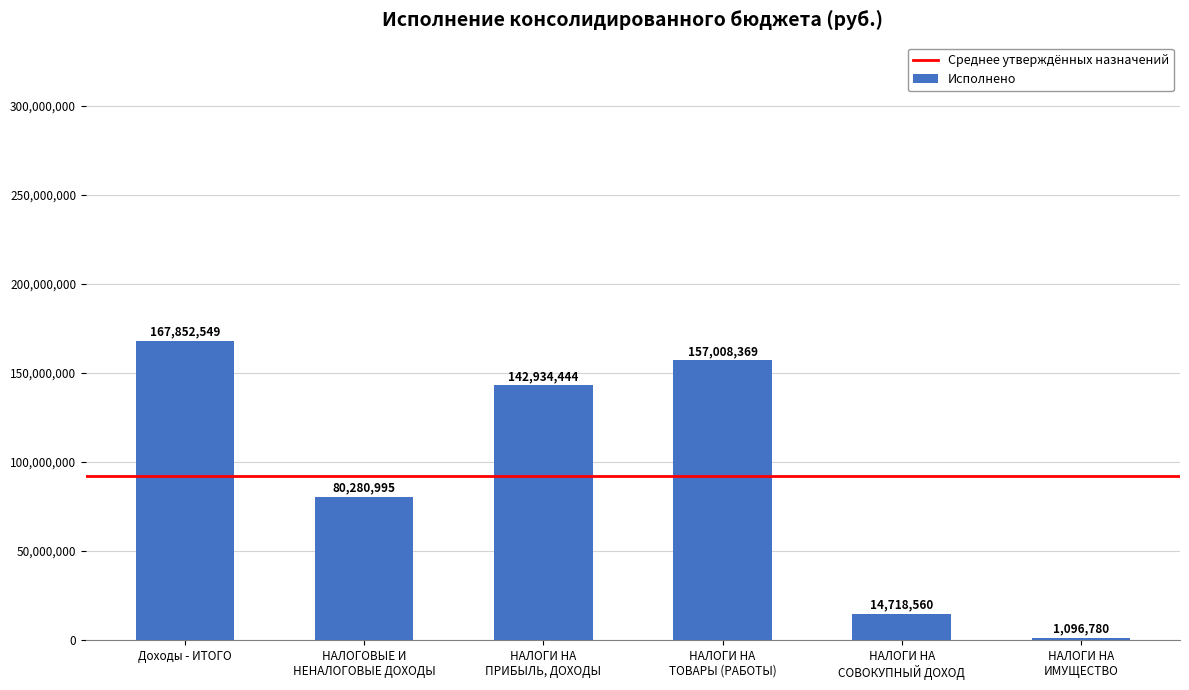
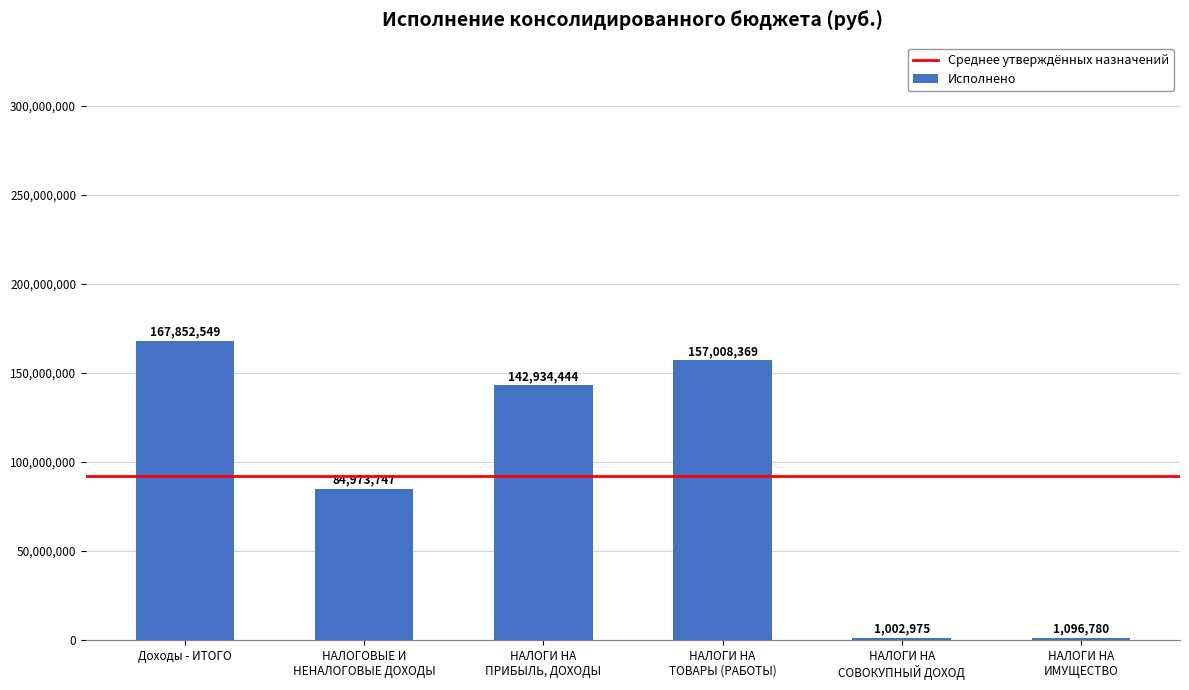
НАЛОГОВЫЕ И НЕНАЛОГОВЫЕ ДОХОДЫ: 80,280,995 -> 84,973,747
НАЛОГИ НА СОВОКУПНЫЙ ДОХОД: 14,718,560 -> 1,002,975
